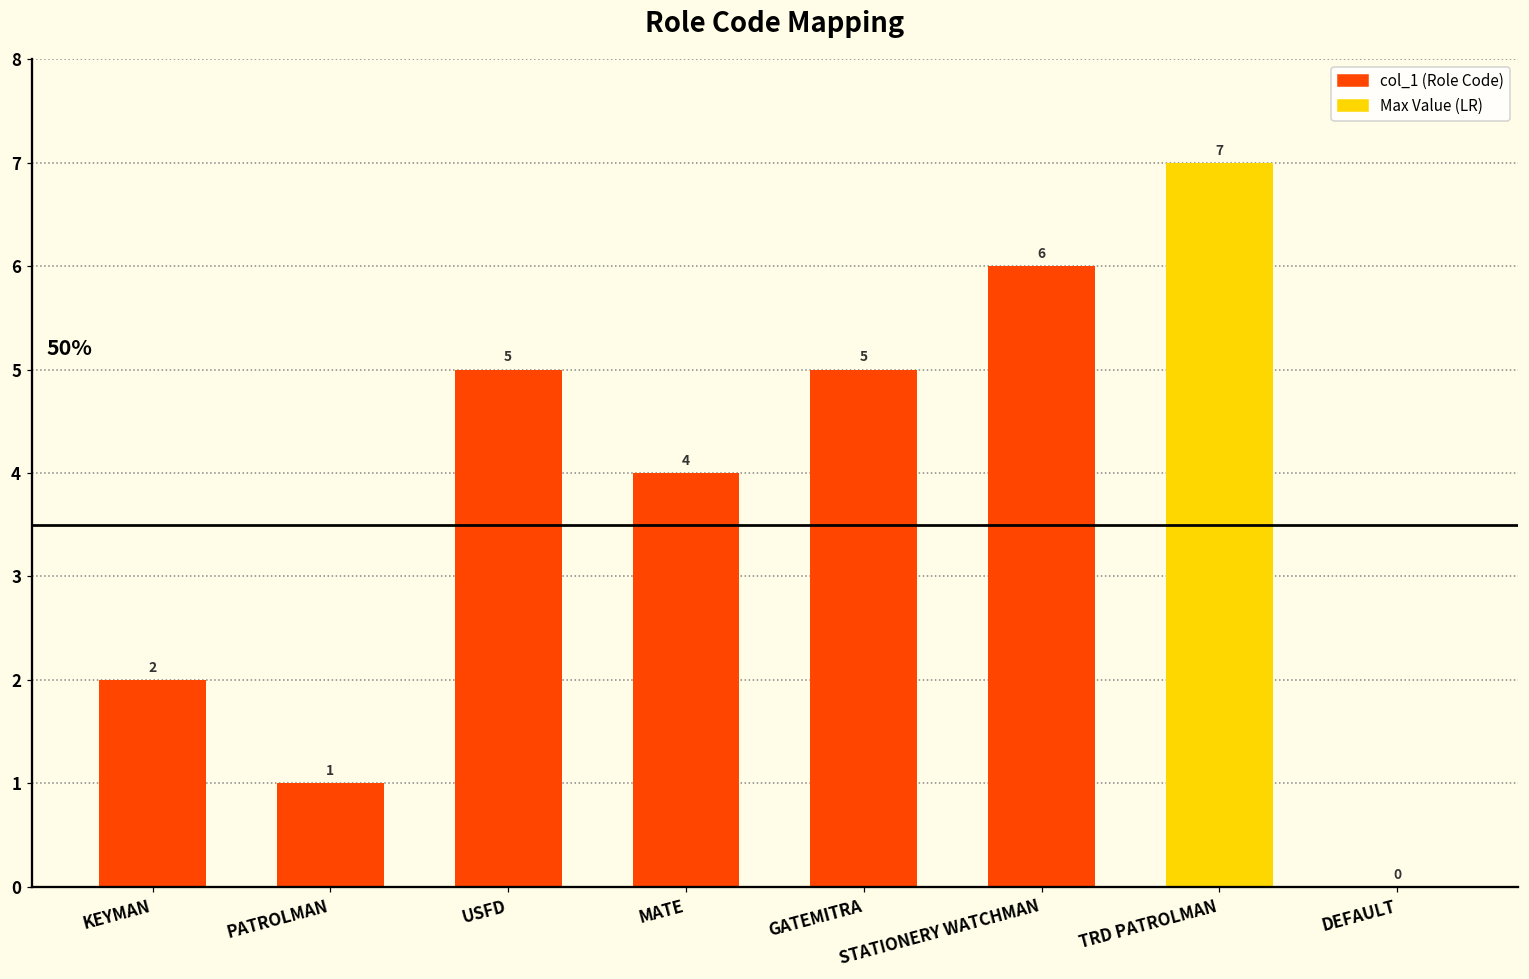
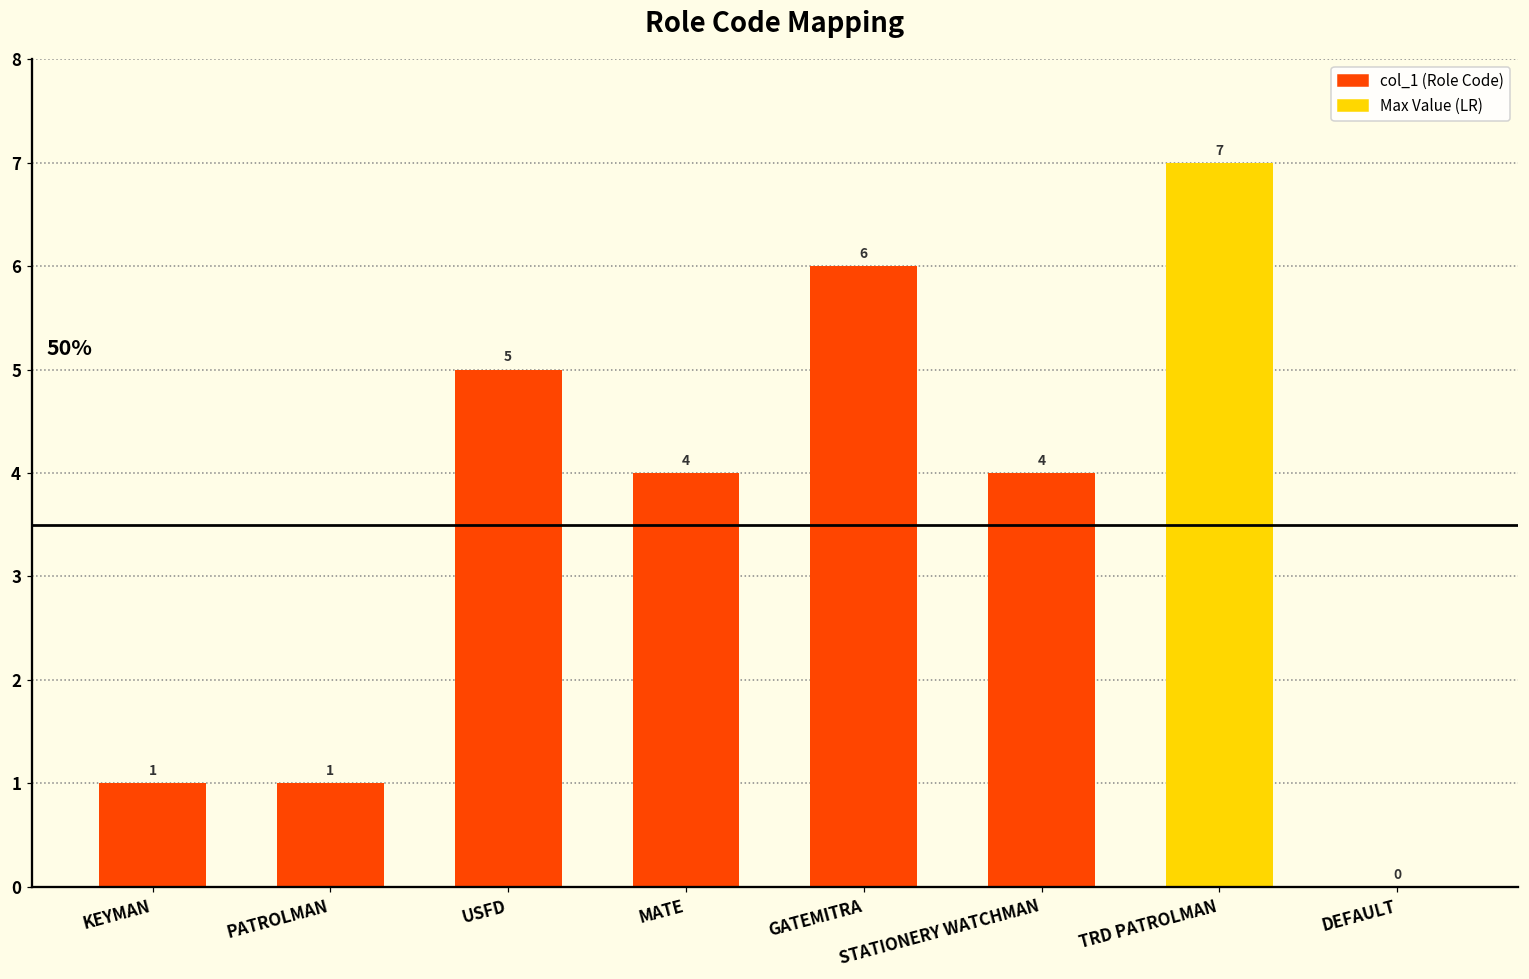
KEYMAN: 2 -> 1
GATEMITRA: 5 -> 6
STATIONERY WATCHMAN: 6 -> 4
